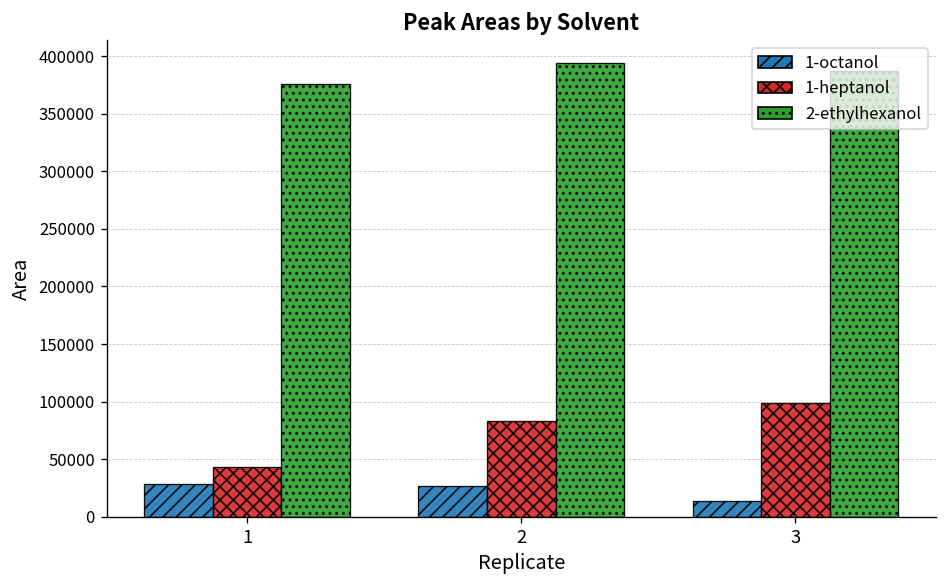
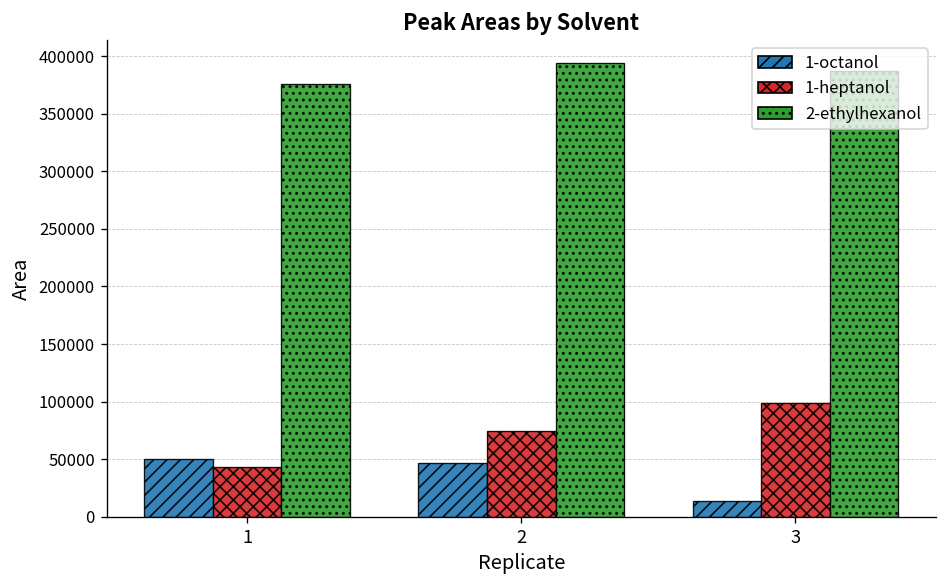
1-octanol, 1: 30000 -> 50000
1-octanol, 2: 30000 -> 50000
1-heptanol, 2: 80000 -> 70000
